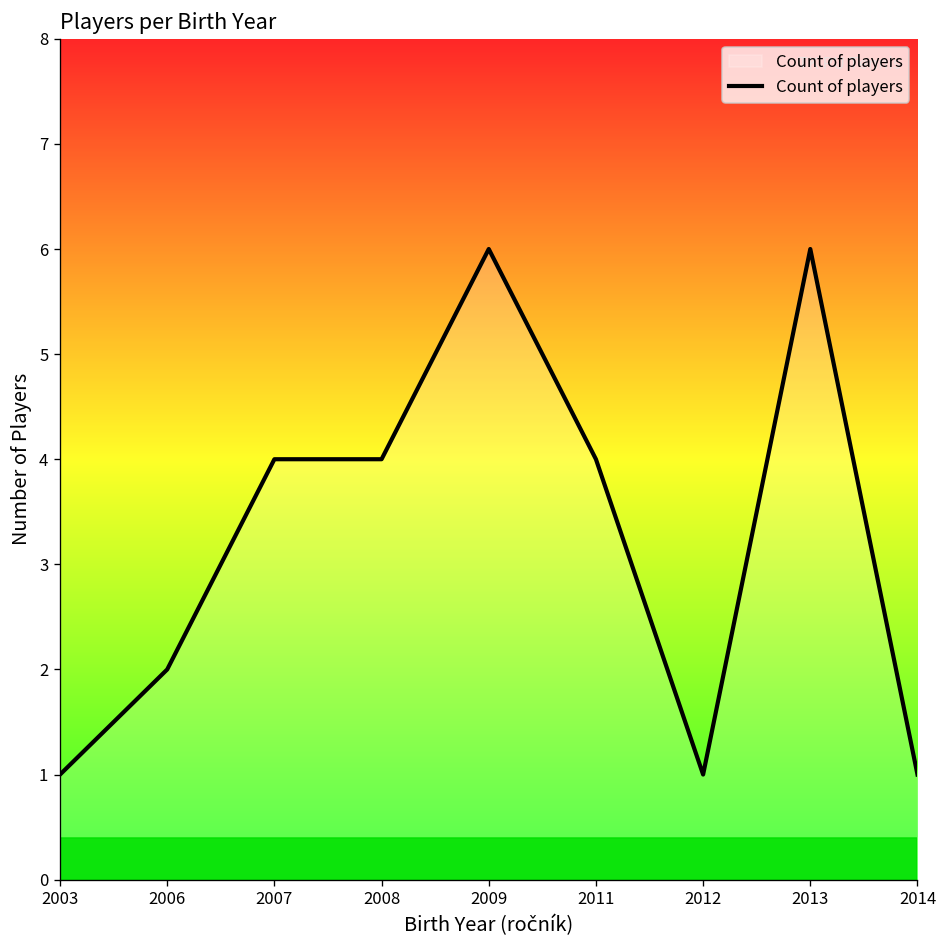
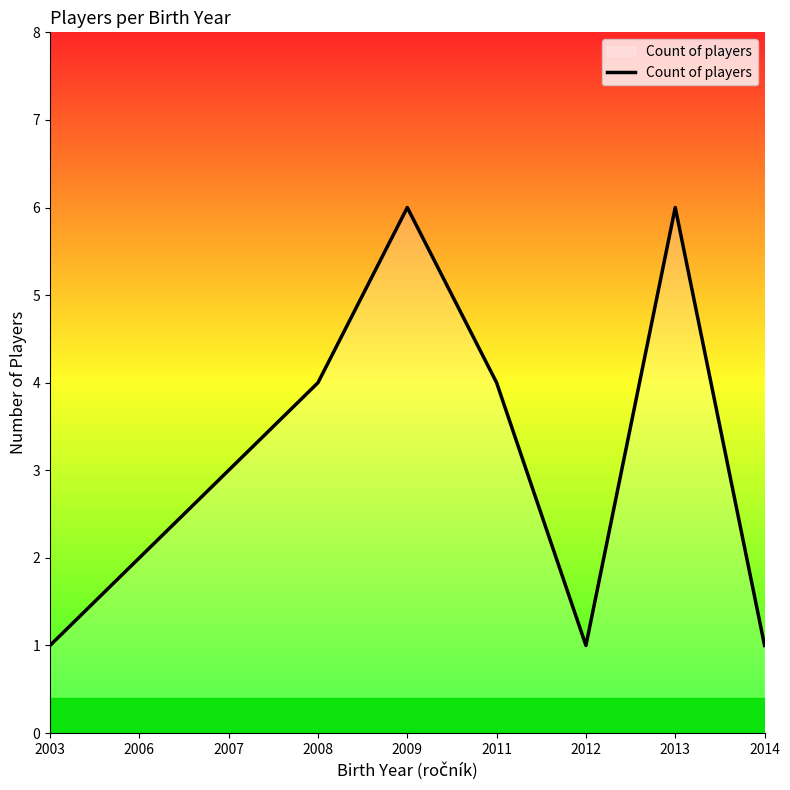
2007: 4 -> 3
